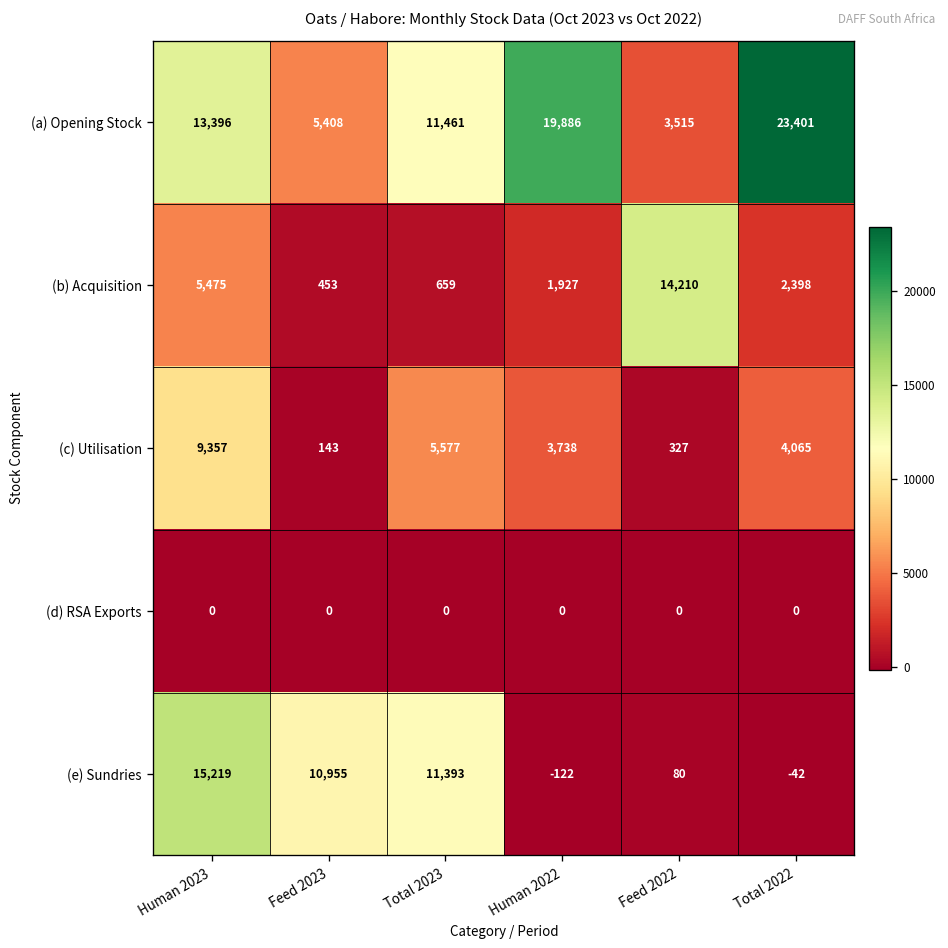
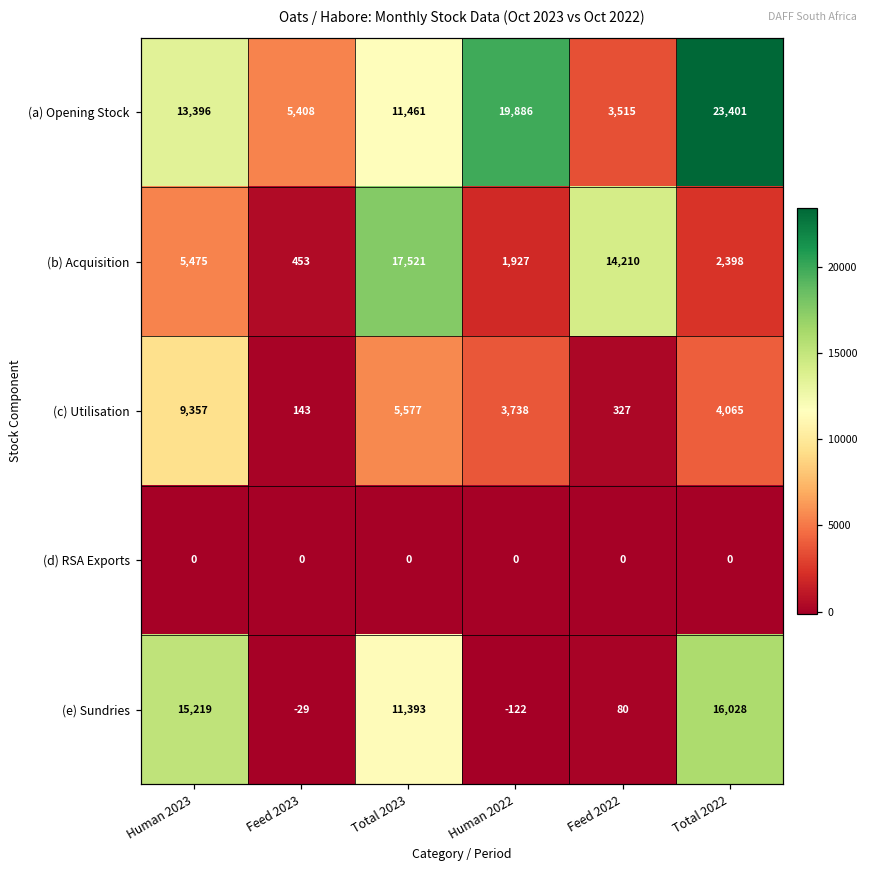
(b) Acquisition, Total 2023: 659 -> 17,521
(e) Sundries, Feed 2023: 10,955 -> -29
(e) Sundries, Total 2022: -42 -> 16,028
